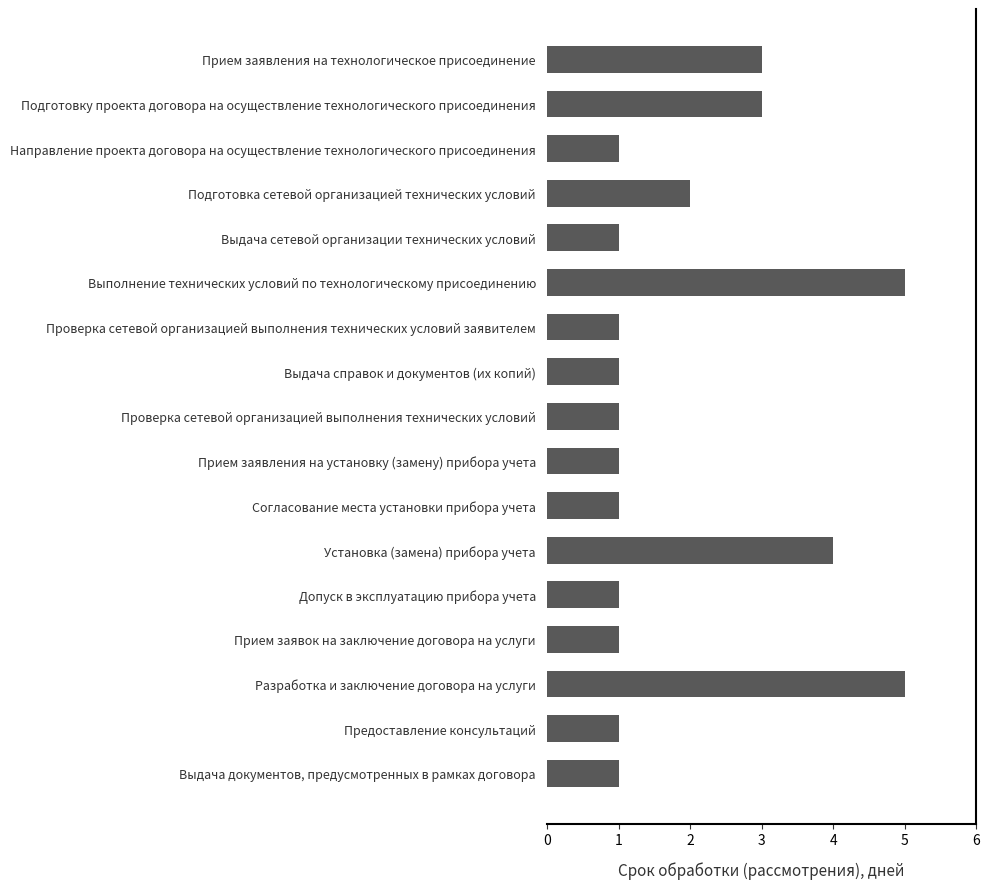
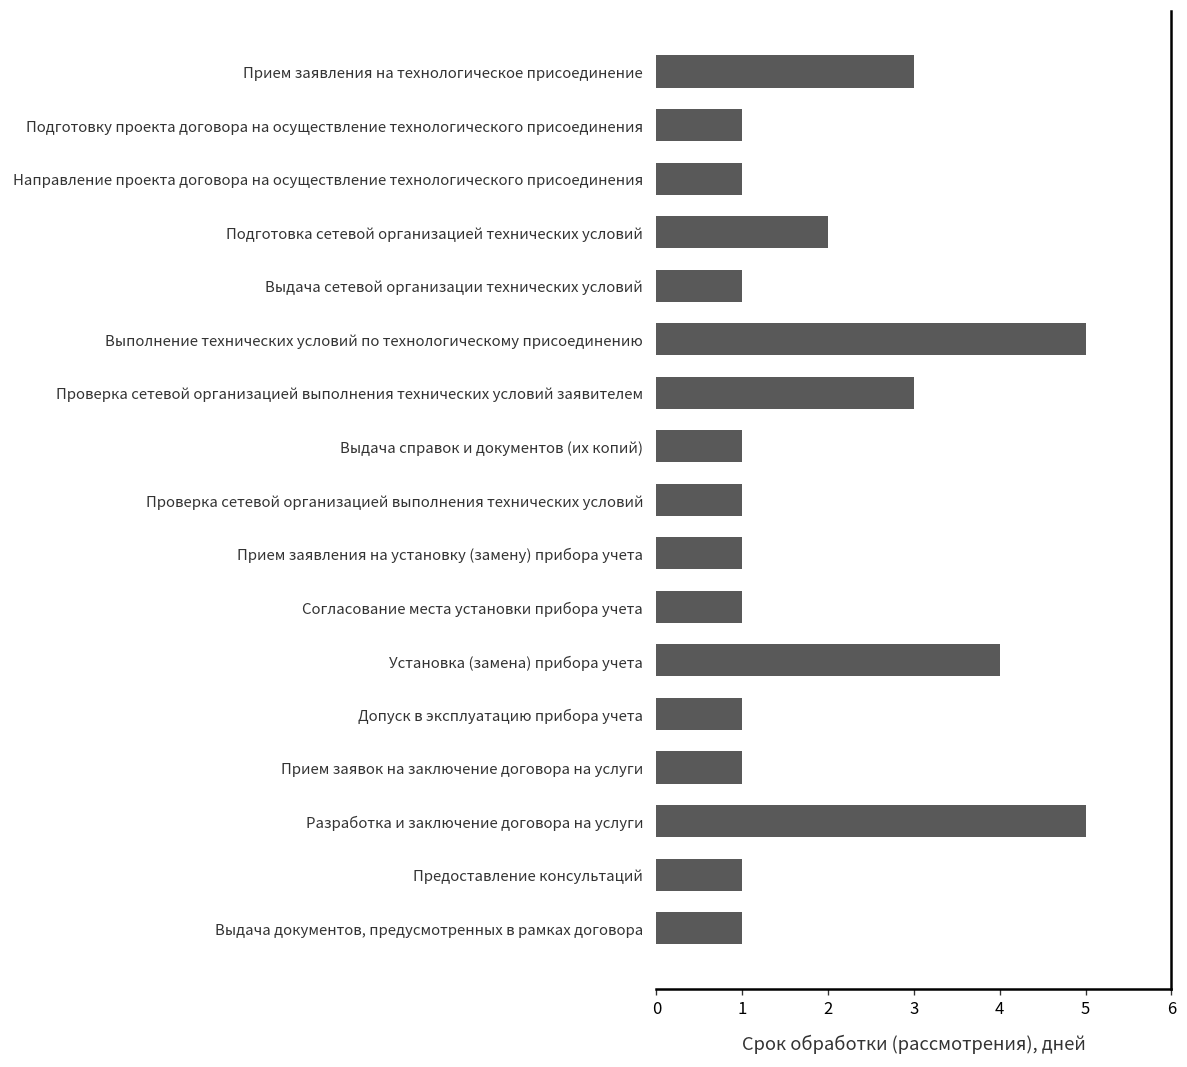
Подготовку проекта договора на осуществление технологического присоединения: 3 -> 1
Проверка сетевой организацией выполнения технических условий заявителем: 1 -> 3
